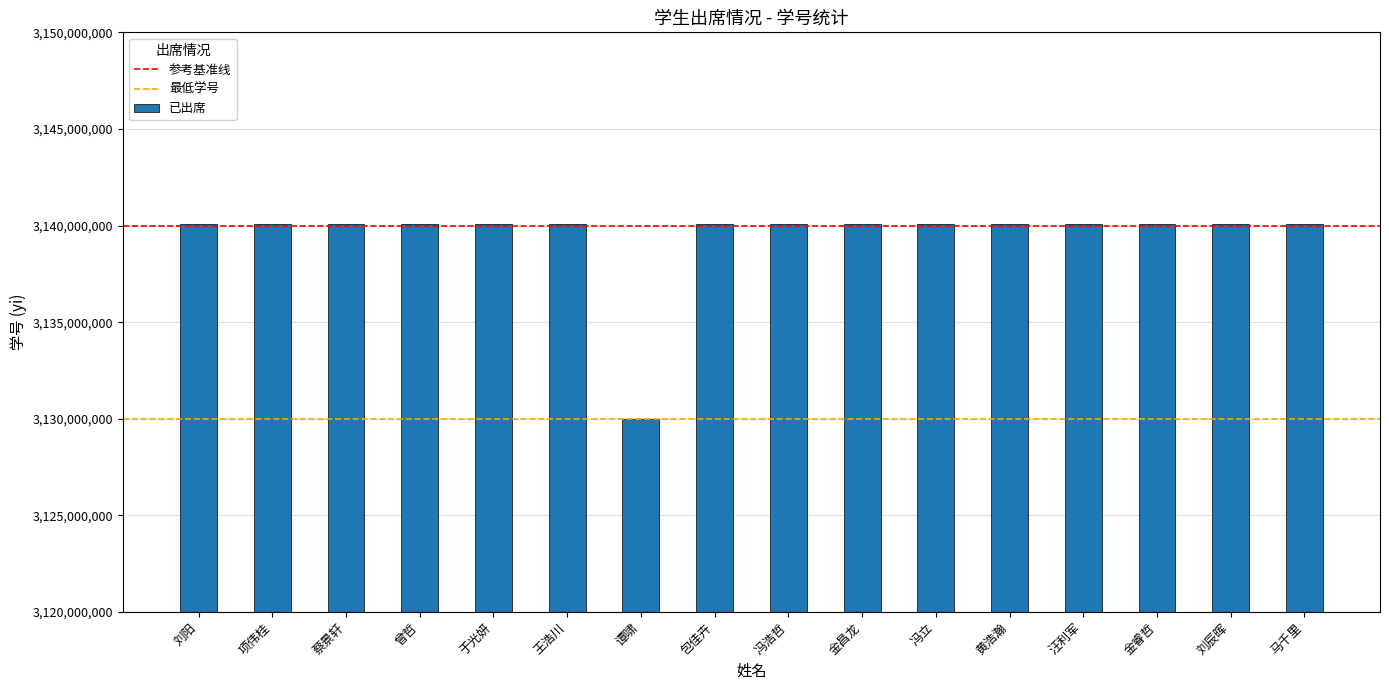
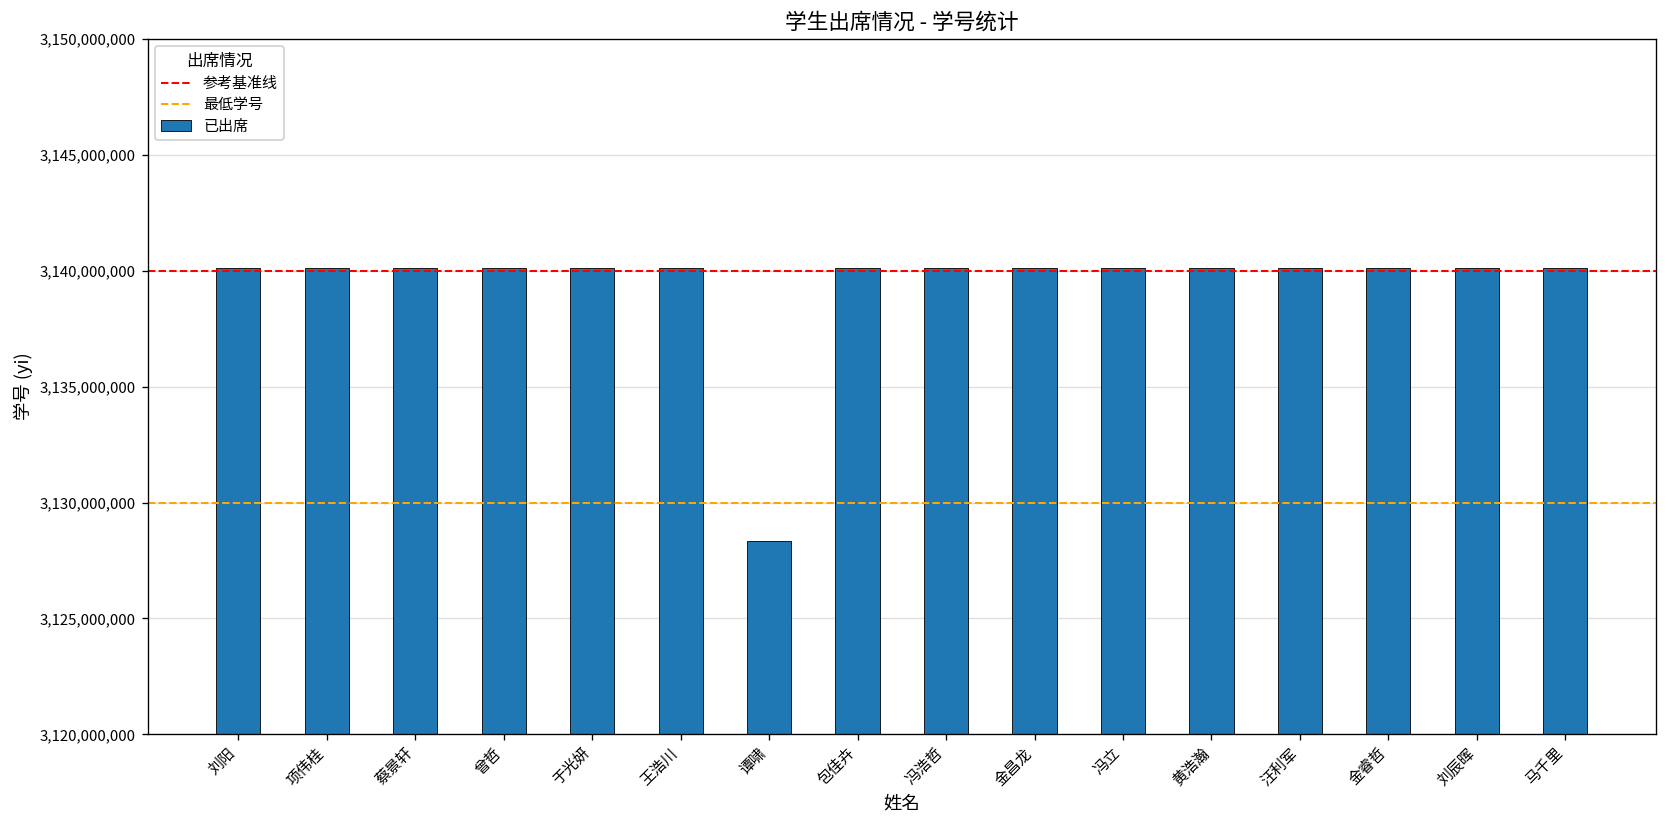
谭啸: 3,130,000,000 -> 3,128,300,000
